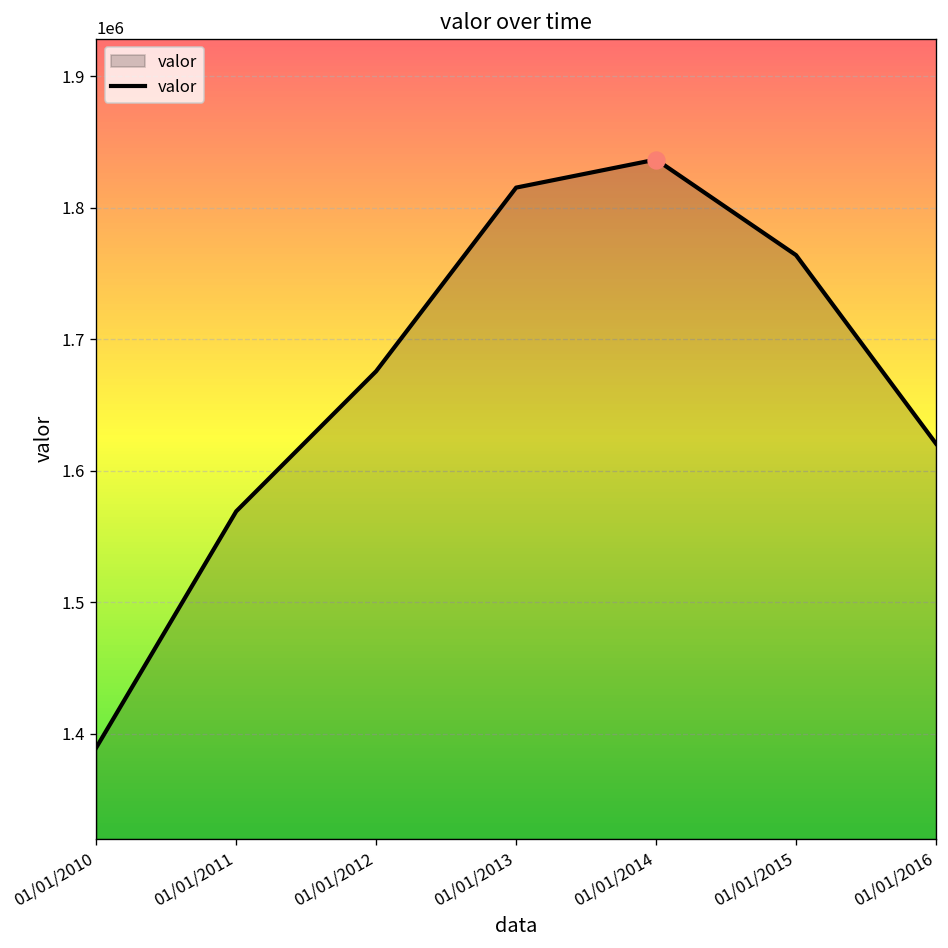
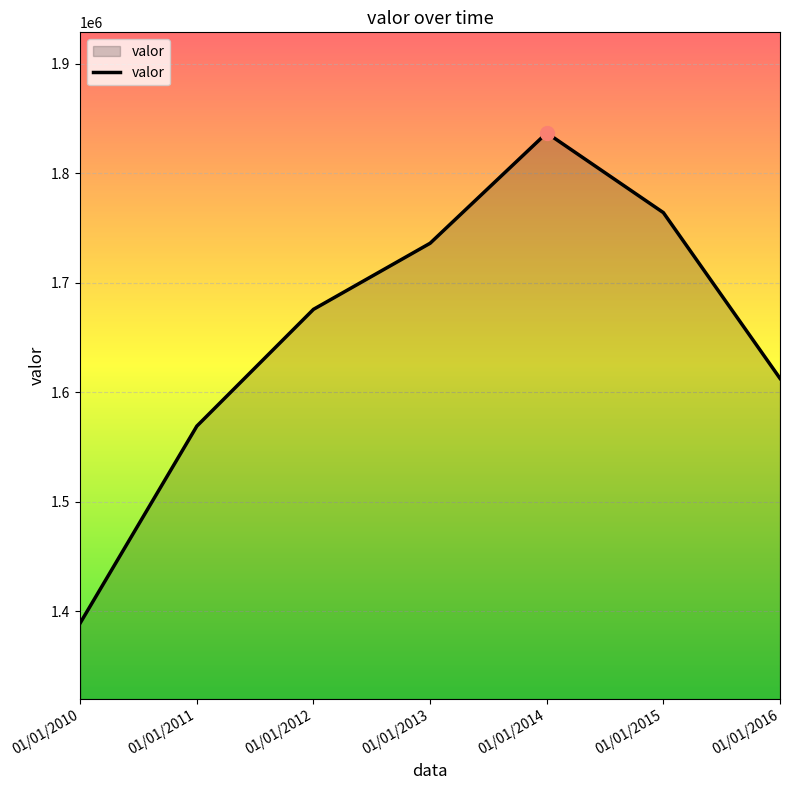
valor, 01/01/2013: 1815000 -> 1736000
valor, 01/01/2016: 1621000 -> 1613000
